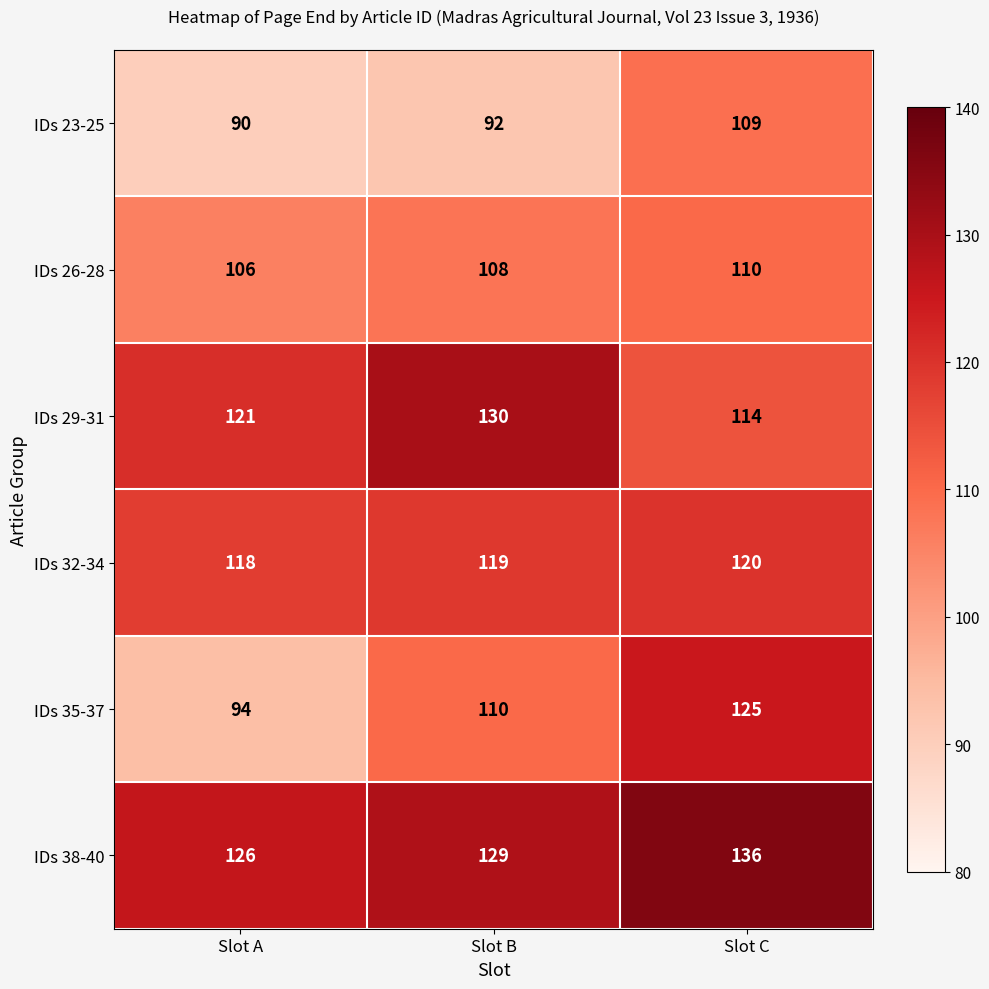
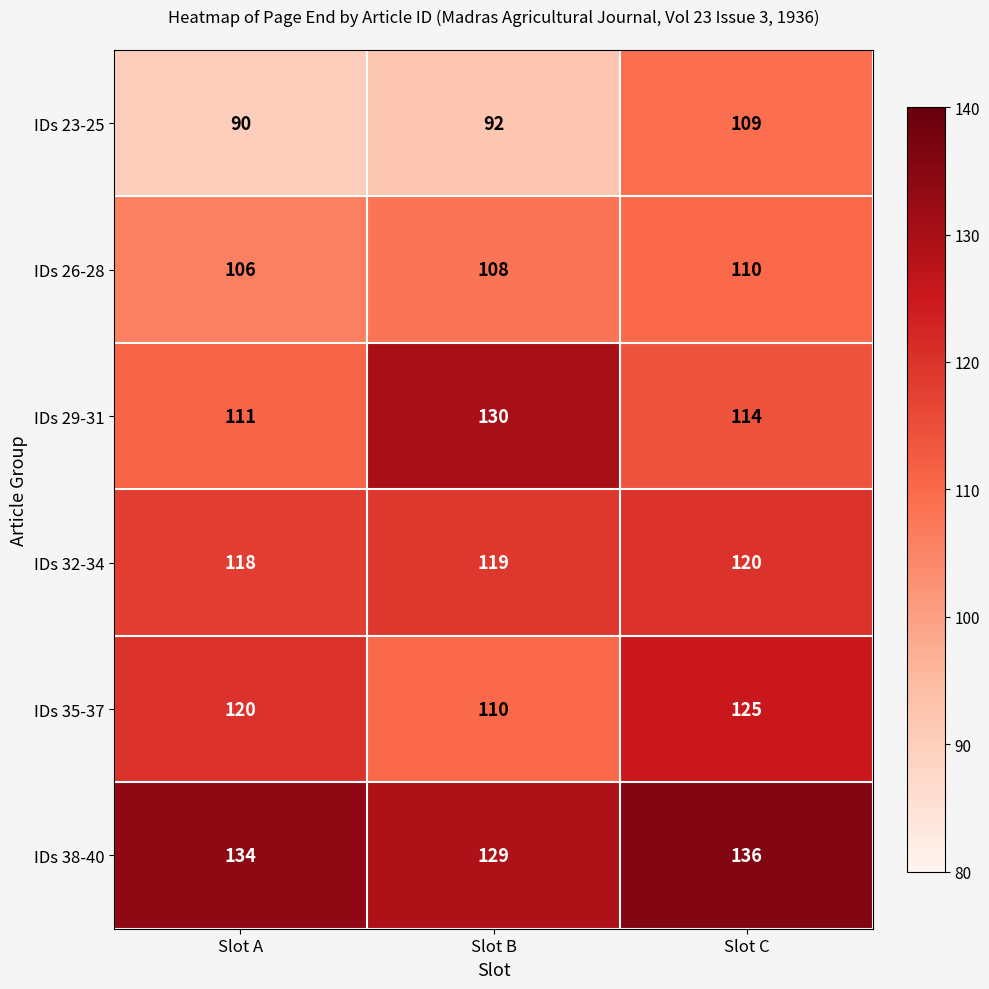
IDs 29-31, Slot A: 121 -> 111
IDs 35-37, Slot A: 94 -> 120
IDs 38-40, Slot A: 126 -> 134
